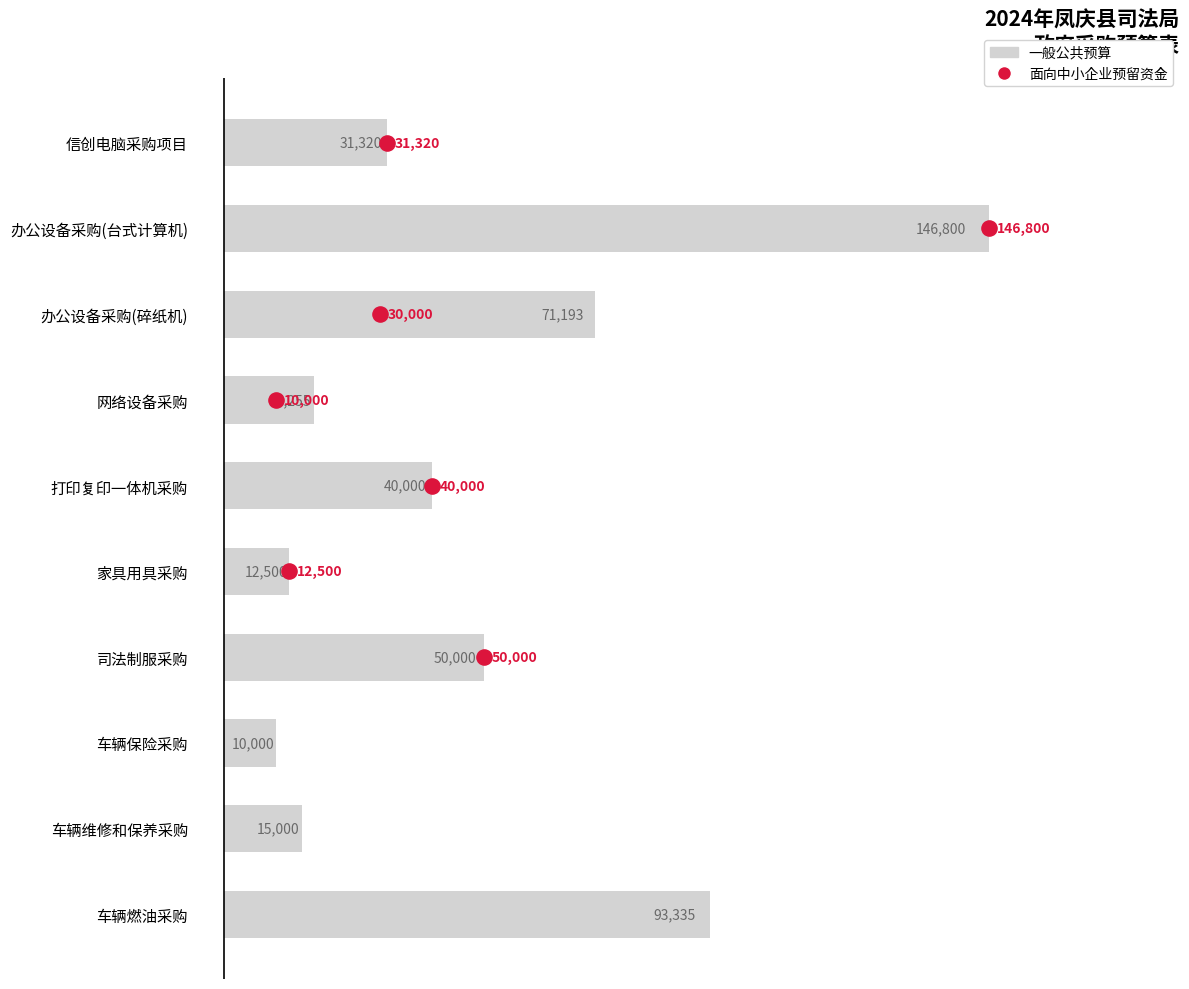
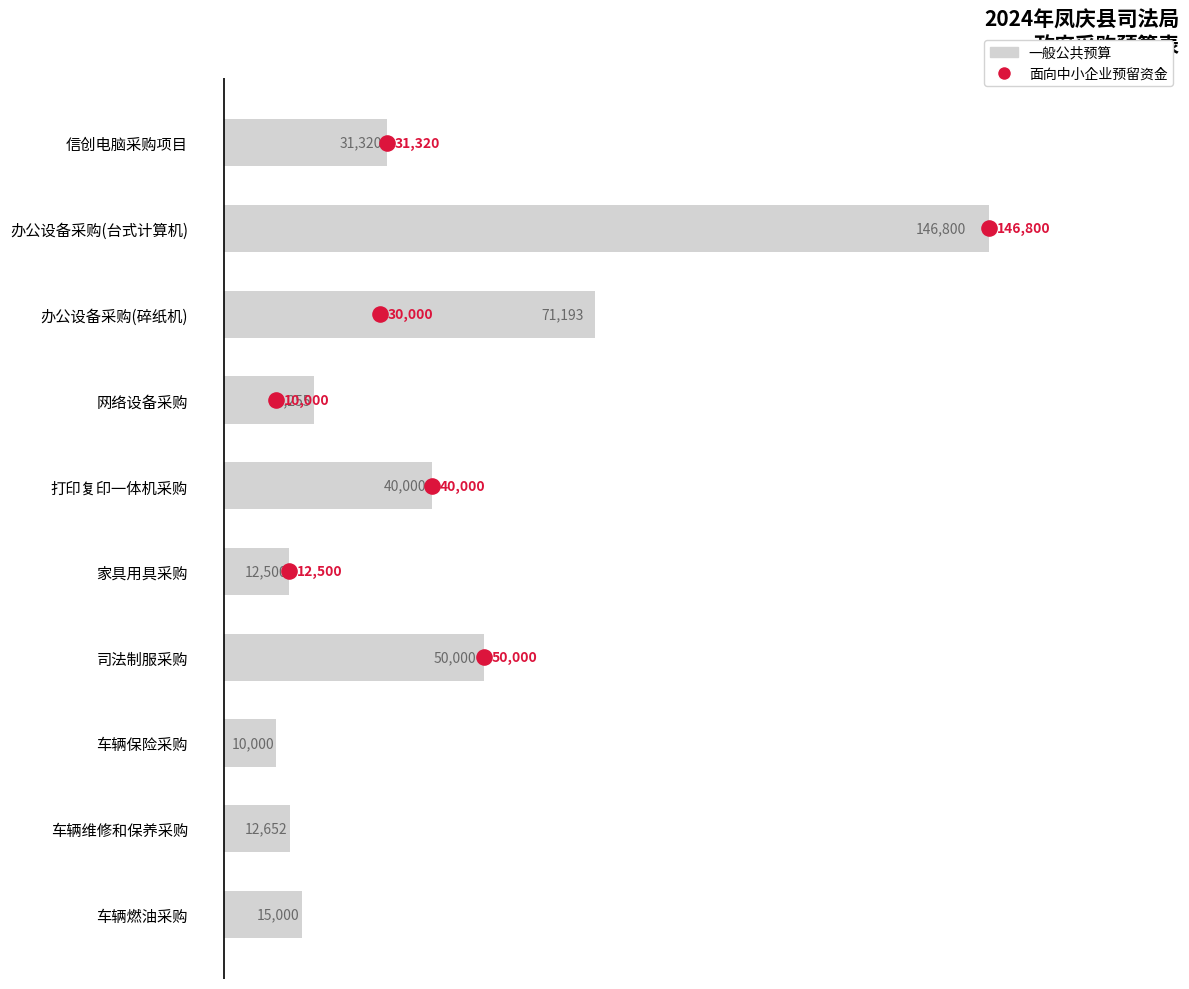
一般公共预算, 车辆维修和保养采购: 15,000 -> 12,652
一般公共预算, 车辆燃油采购: 93,335 -> 15,000
